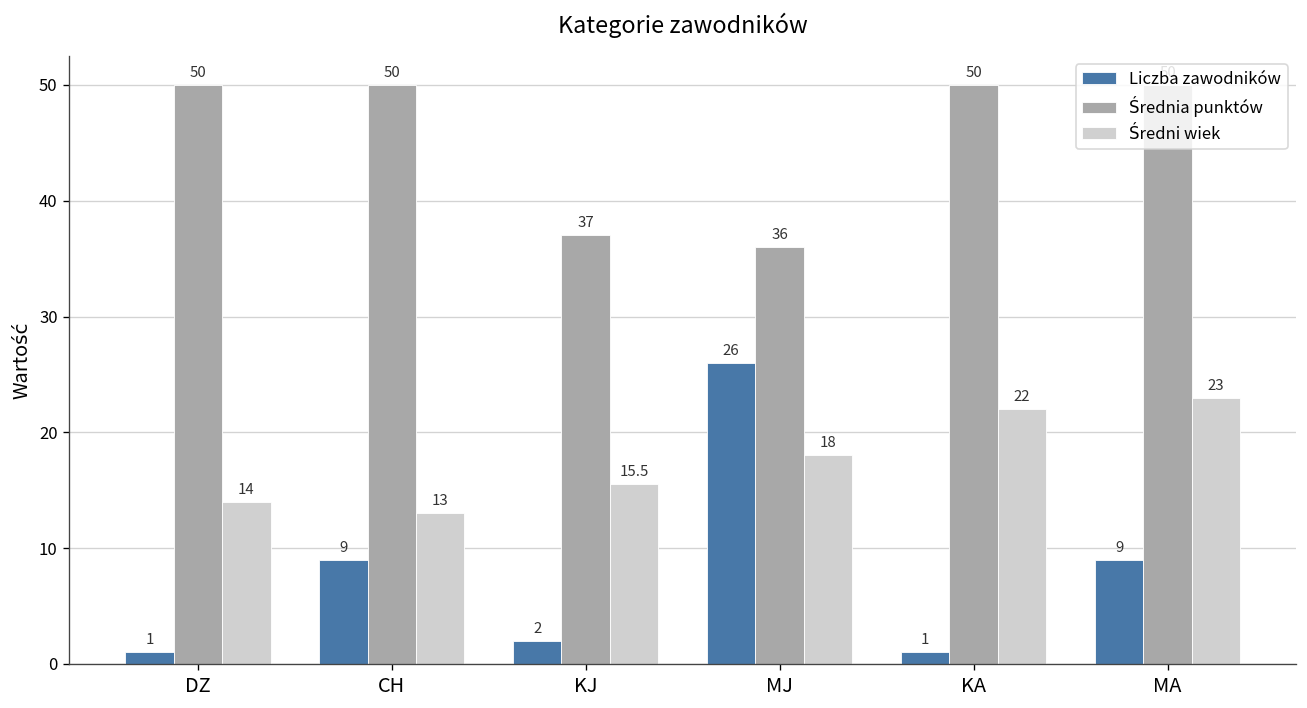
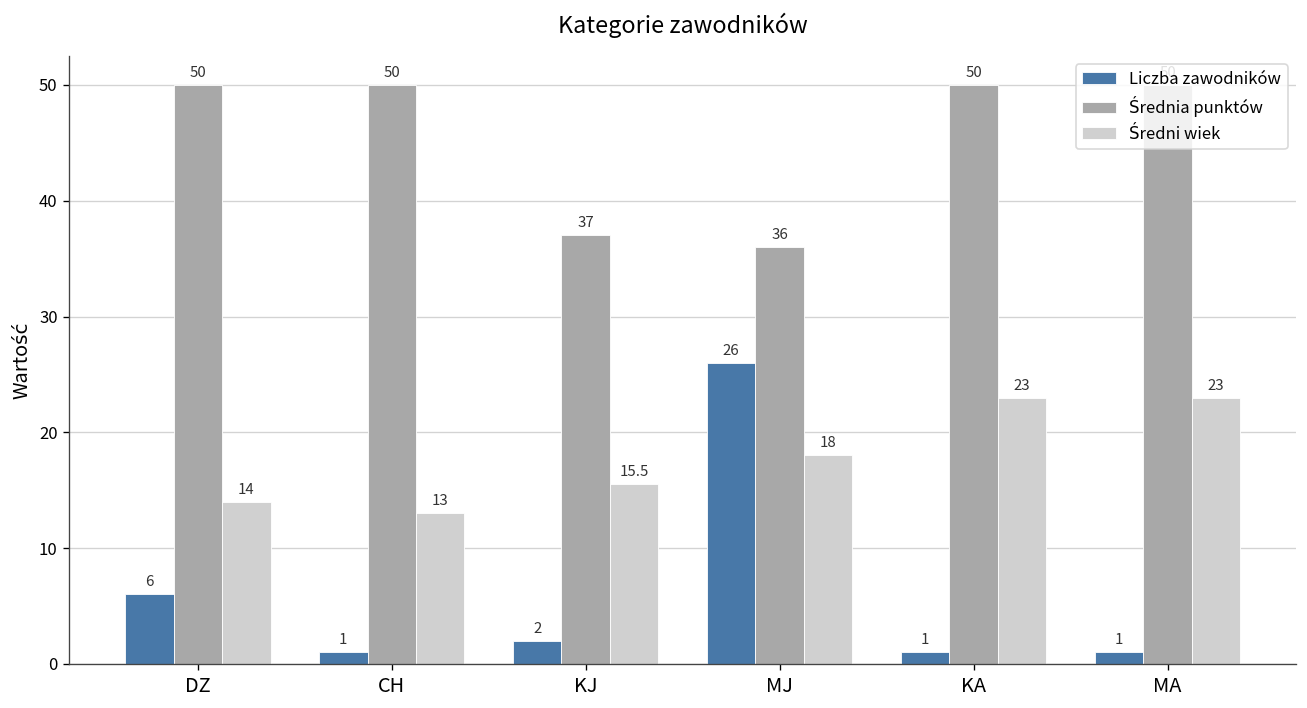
Liczba zawodników, DZ: 1 -> 6
Liczba zawodników, CH: 9 -> 1
Średni wiek, KA: 22 -> 23
Liczba zawodników, MA: 9 -> 1
